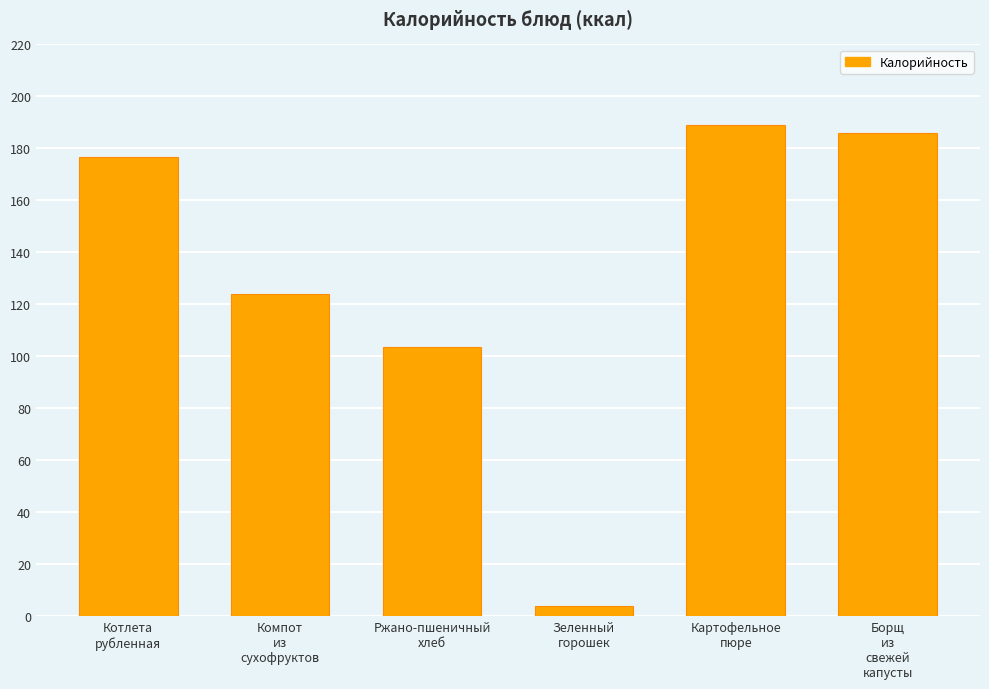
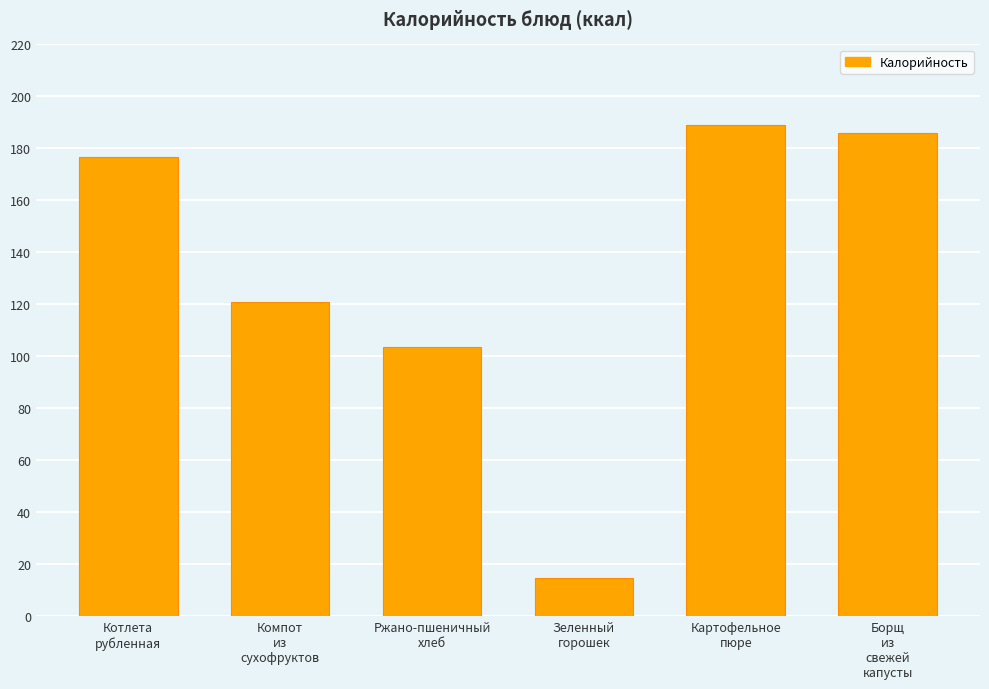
Компот из сухофруктов: 124 -> 121
Зеленный горошек: 4 -> 15
